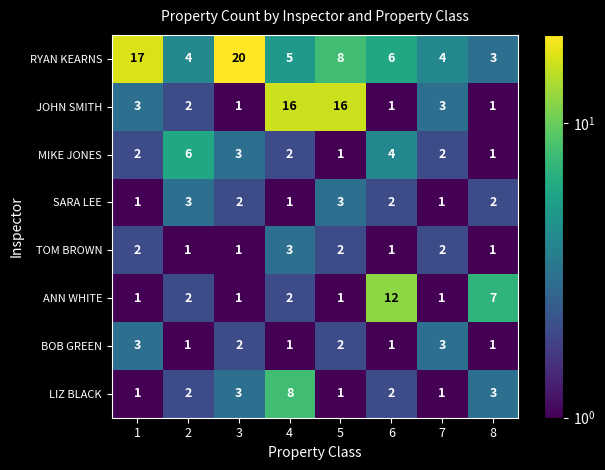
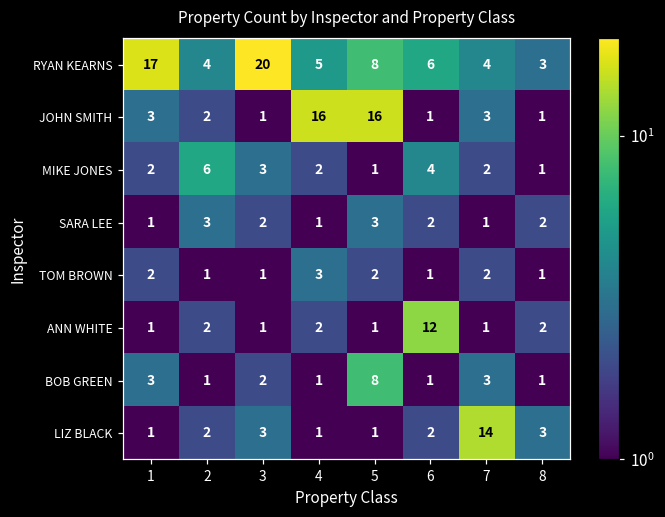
ANN WHITE, 8: 7 -> 2
BOB GREEN, 5: 2 -> 8
LIZ BLACK, 4: 8 -> 1
LIZ BLACK, 7: 1 -> 14
